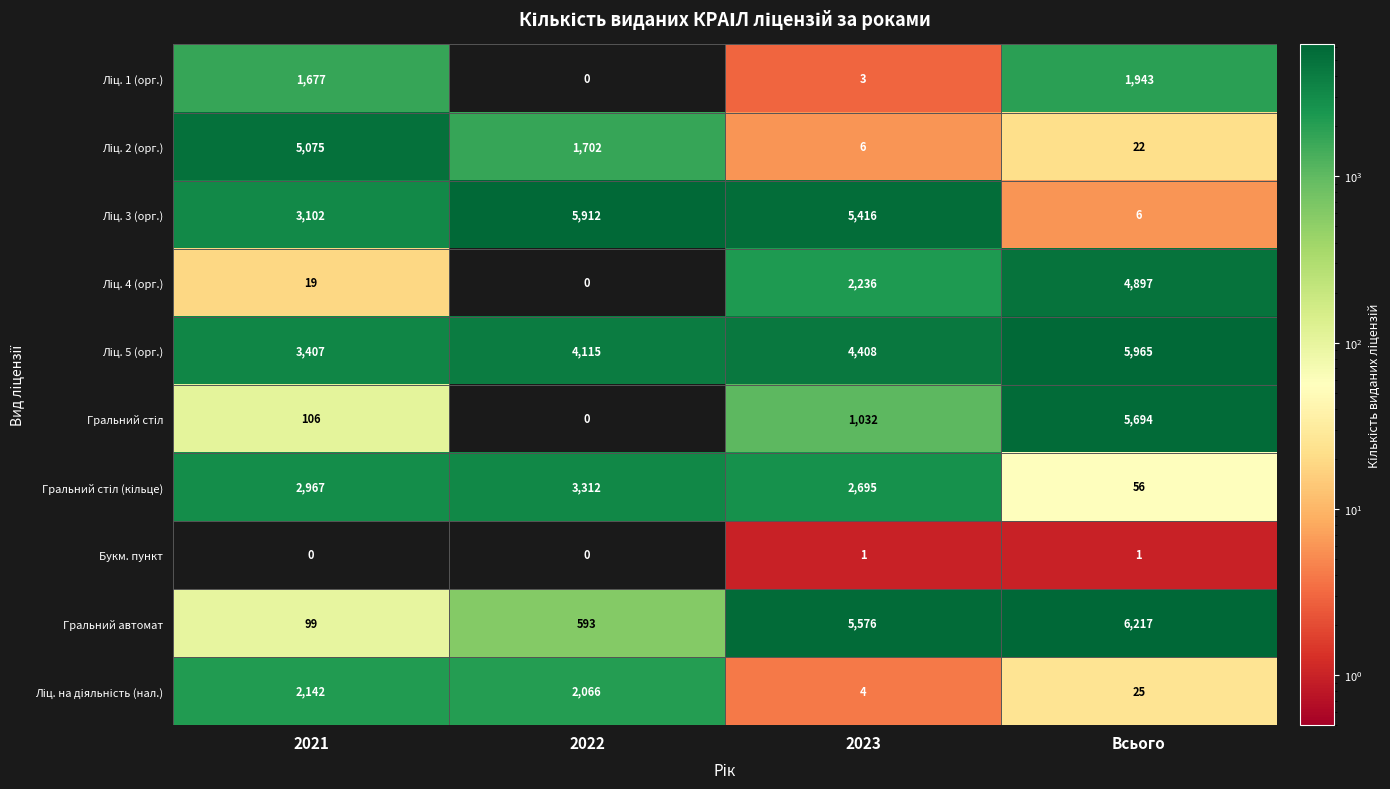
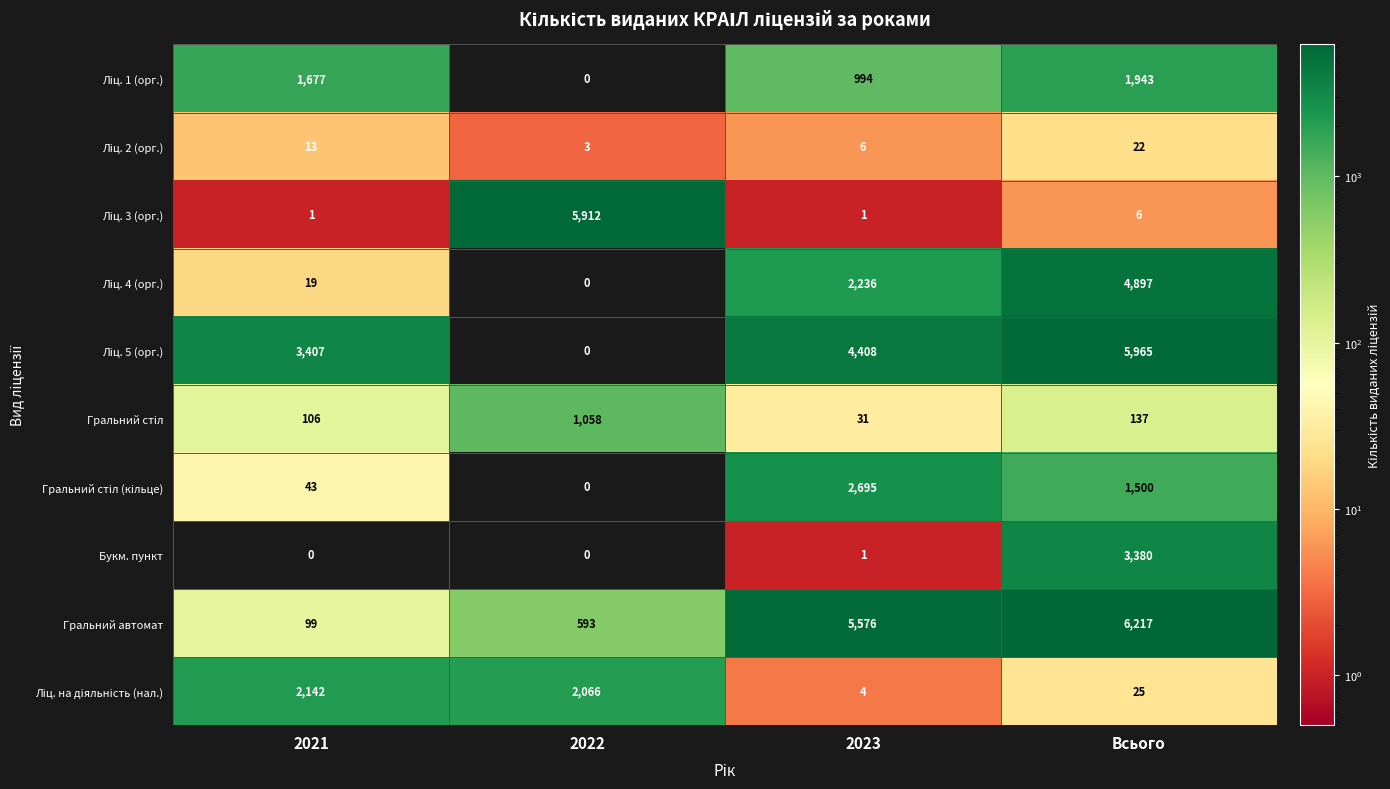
Ліц. 1 (орг.), 2023: 3 -> 994
Ліц. 2 (орг.), 2021: 5,075 -> 13
Ліц. 2 (орг.), 2022: 1,702 -> 3
Ліц. 3 (орг.), 2021: 3,102 -> 1
Ліц. 3 (орг.), 2023: 5,416 -> 1
Ліц. 5 (орг.), 2022: 4,115 -> 0
Гральний стіл, 2022: 0 -> 1,058
Гральний стіл, 2023: 1,032 -> 31
Гральний стіл, Всього: 5,694 -> 137
Гральний стіл (кільце), 2021: 2,967 -> 43
Гральний стіл (кільце), 2022: 3,312 -> 0
Гральний стіл (кільце), Всього: 56 -> 1,500
Букм. пункт, Всього: 1 -> 3,380
